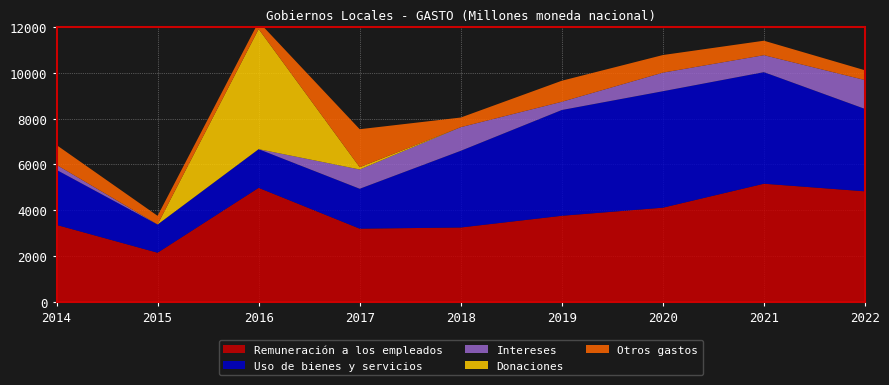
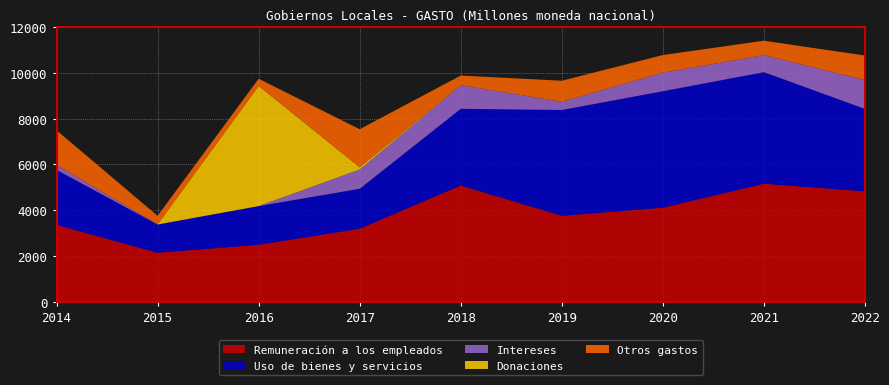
Otros gastos, 2014: 900 -> 1500
Remuneración a los empleados, 2016: 5000 -> 2500
Remuneración a los empleados, 2018: 3200 -> 5100
Otros gastos, 2022: 400 -> 1100
